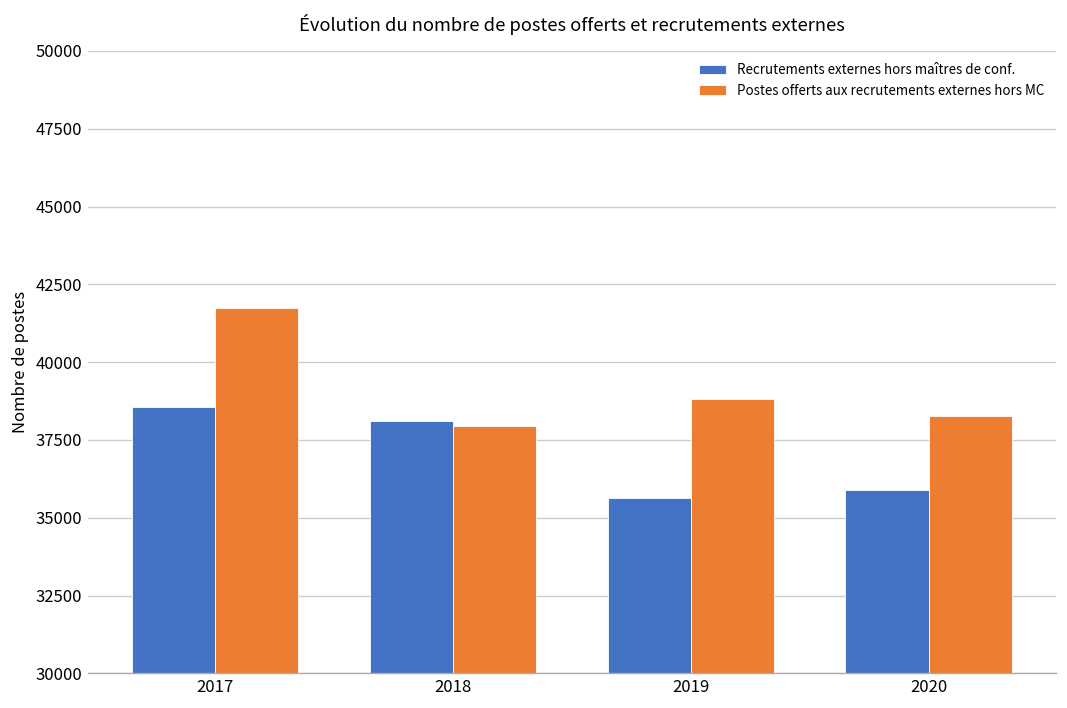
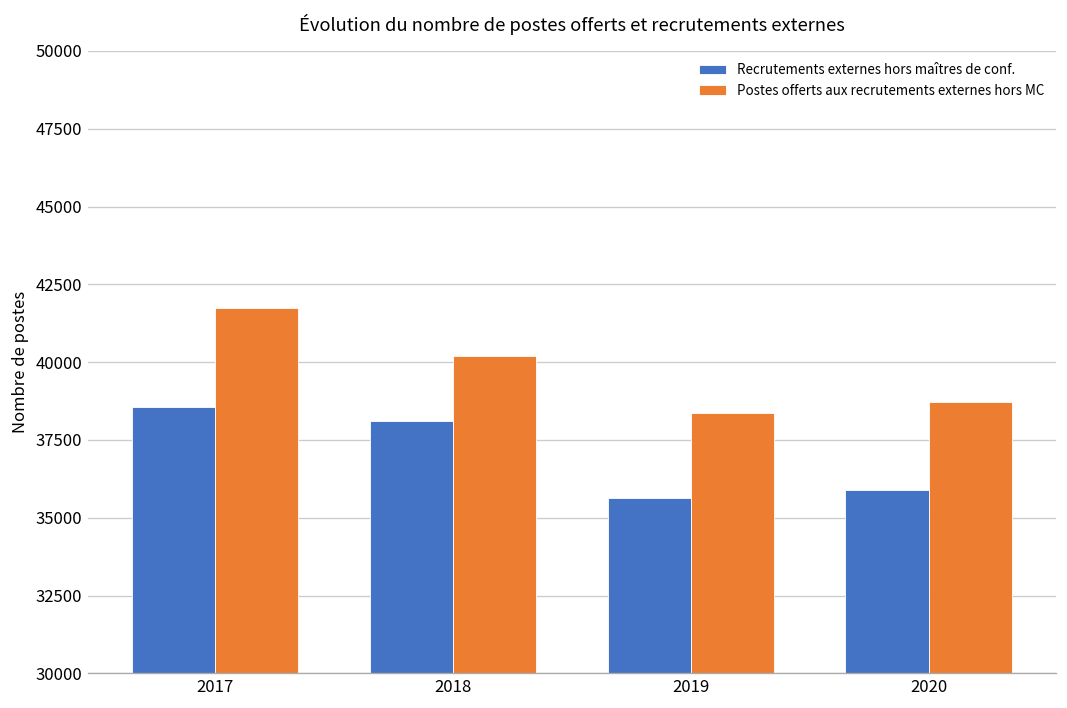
Postes offerts aux recrutements externes hors MC, 2018: 37900 -> 40200
Postes offerts aux recrutements externes hors MC, 2019: 38800 -> 38400
Postes offerts aux recrutements externes hors MC, 2020: 38300 -> 38700
